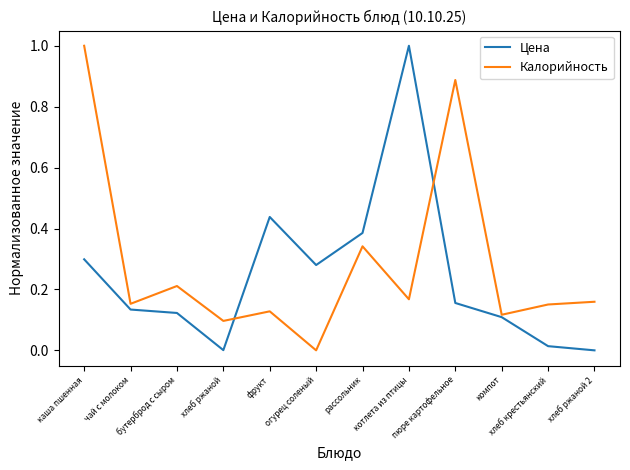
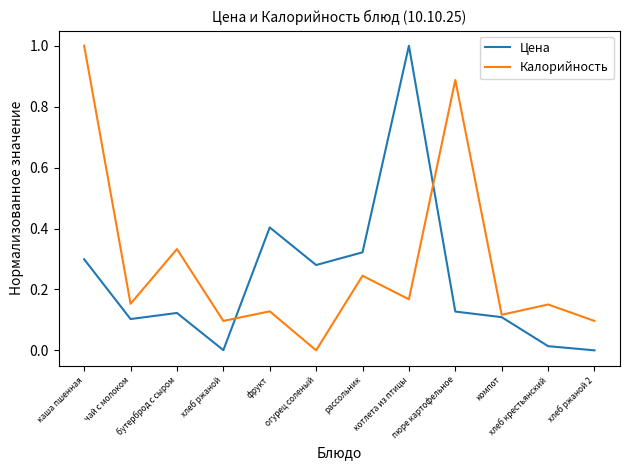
Цена, чай с молоком: 0.13 -> 0.10
Калорийность, бутерброд с сыром: 0.21 -> 0.33
Цена, фрукт: 0.44 -> 0.40
Цена, рассольник: 0.39 -> 0.32
Калорийность, рассольник: 0.34 -> 0.24
Цена, пюре картофельное: 0.16 -> 0.13
Калорийность, хлеб ржаной 2: 0.16 -> 0.10
